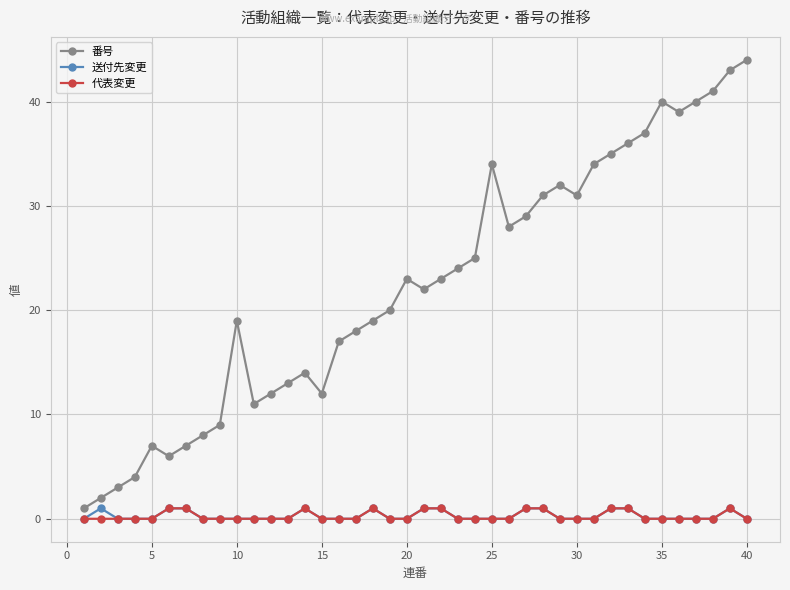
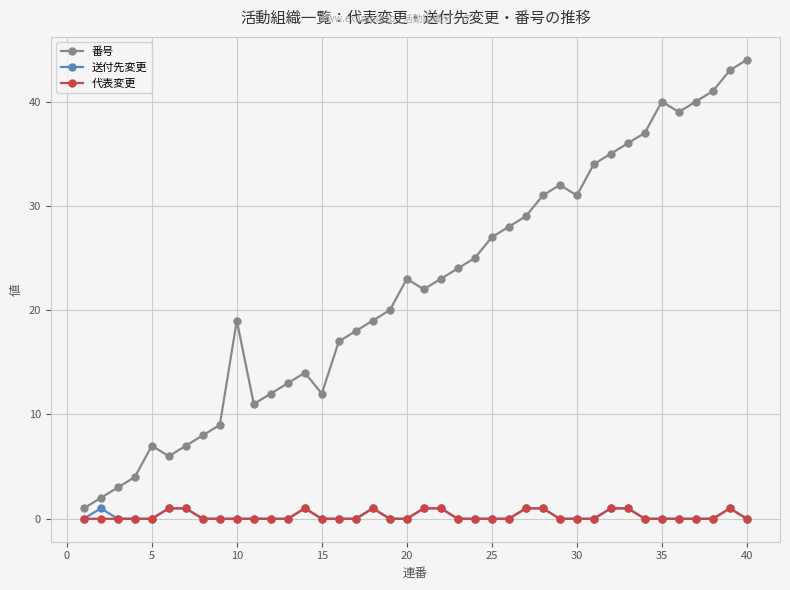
番号, 25: 34 -> 27
